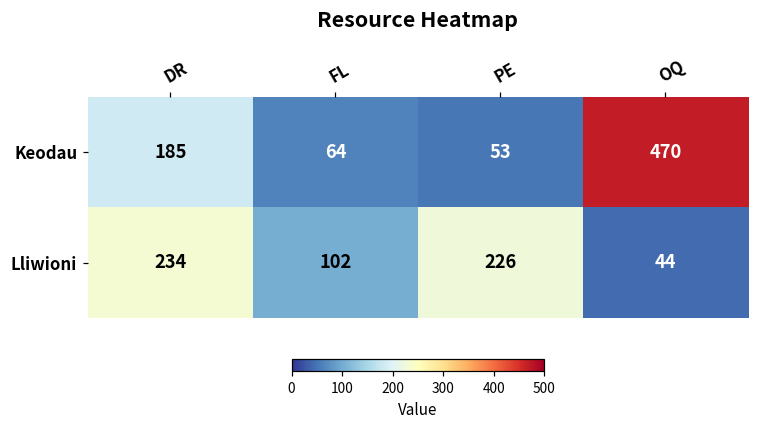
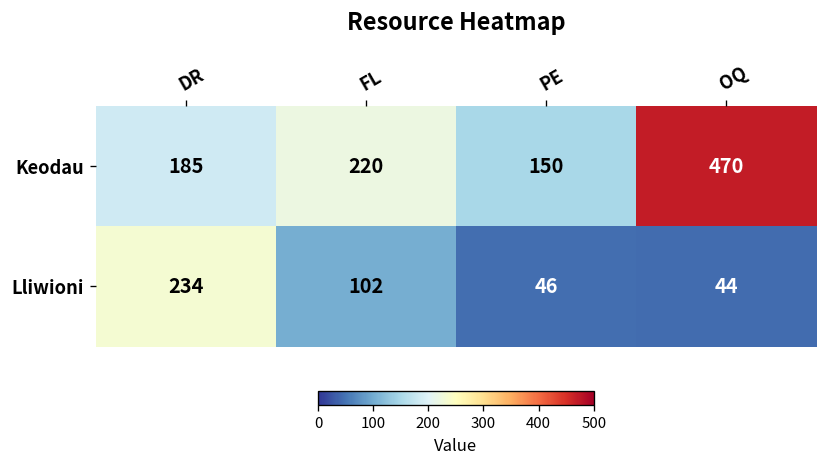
Keodau, FL: 64 -> 220
Keodau, PE: 53 -> 150
Lliwioni, PE: 226 -> 46
